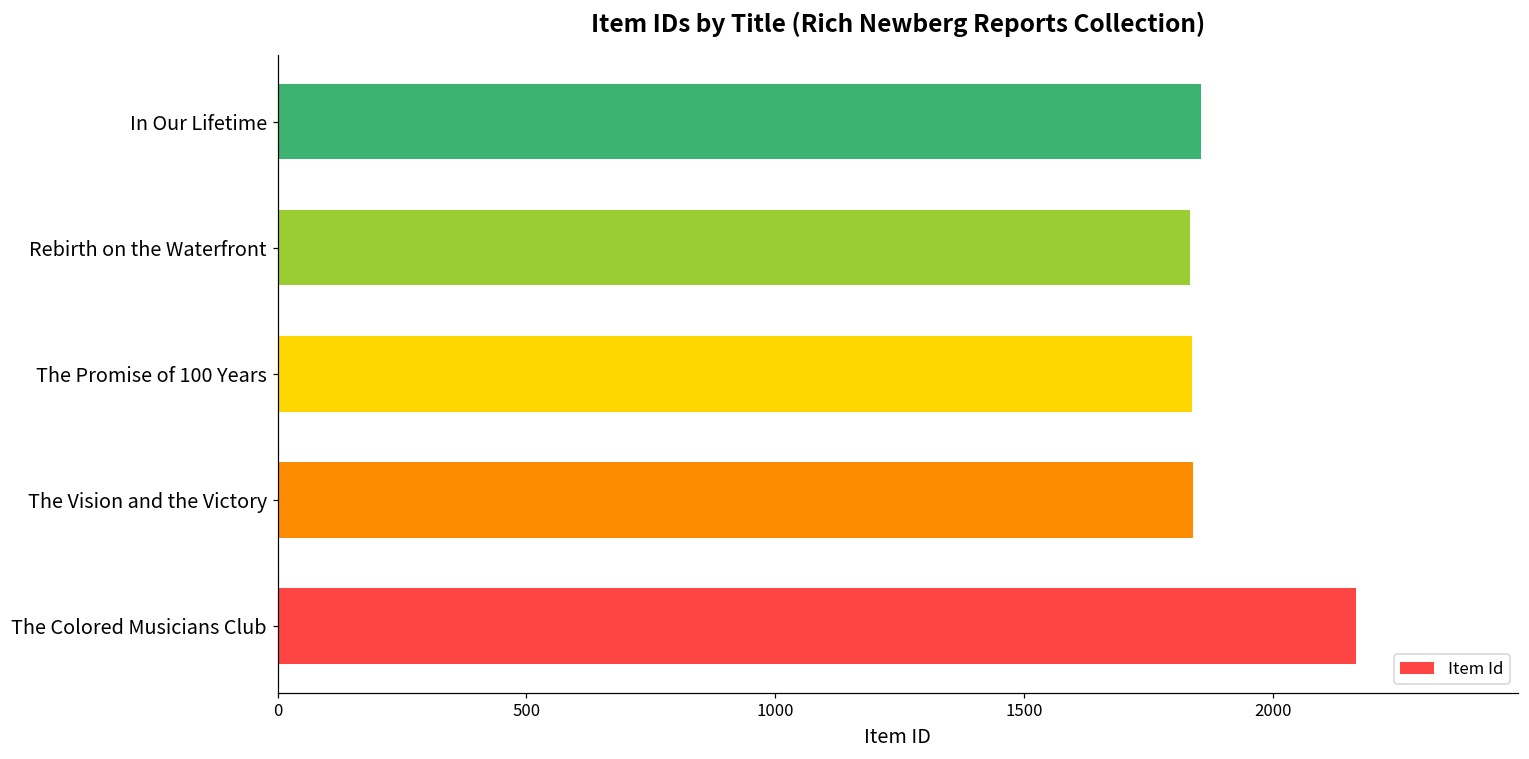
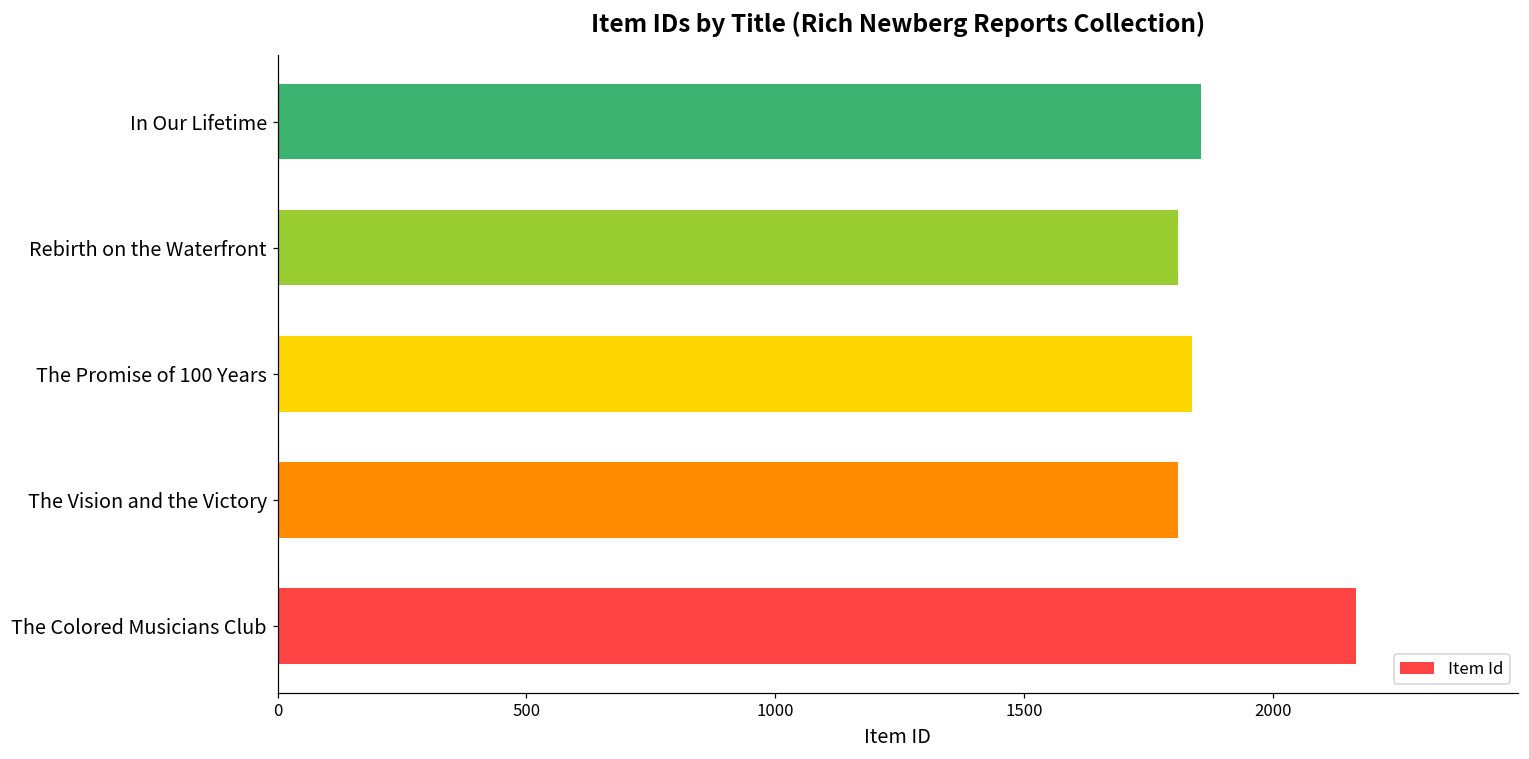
Rebirth on the Waterfront: 1830 -> 1810
The Vision and the Victory: 1840 -> 1810
